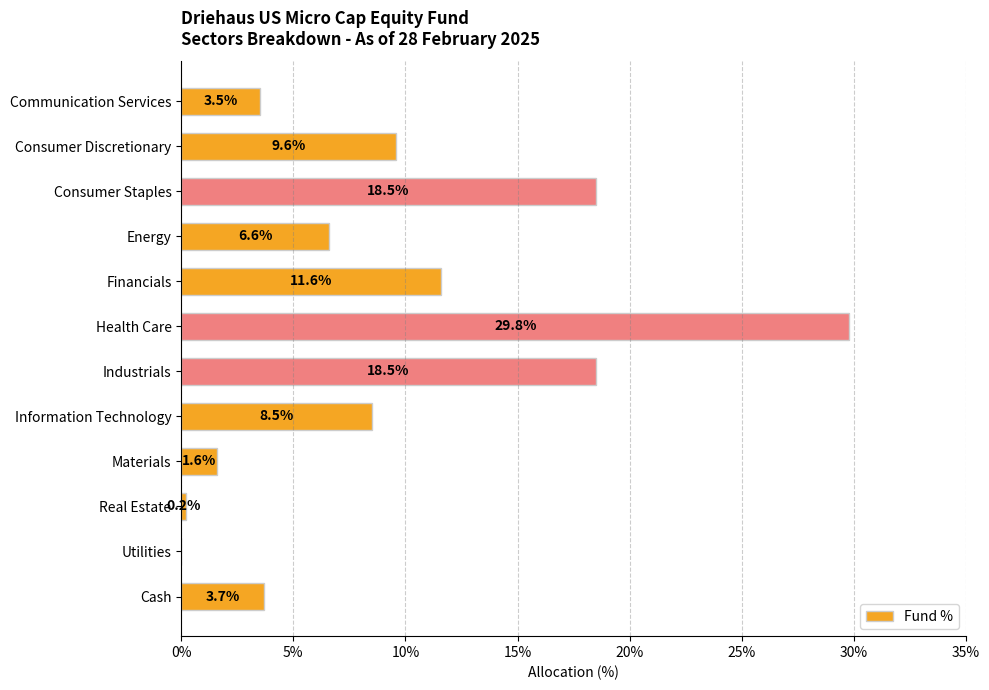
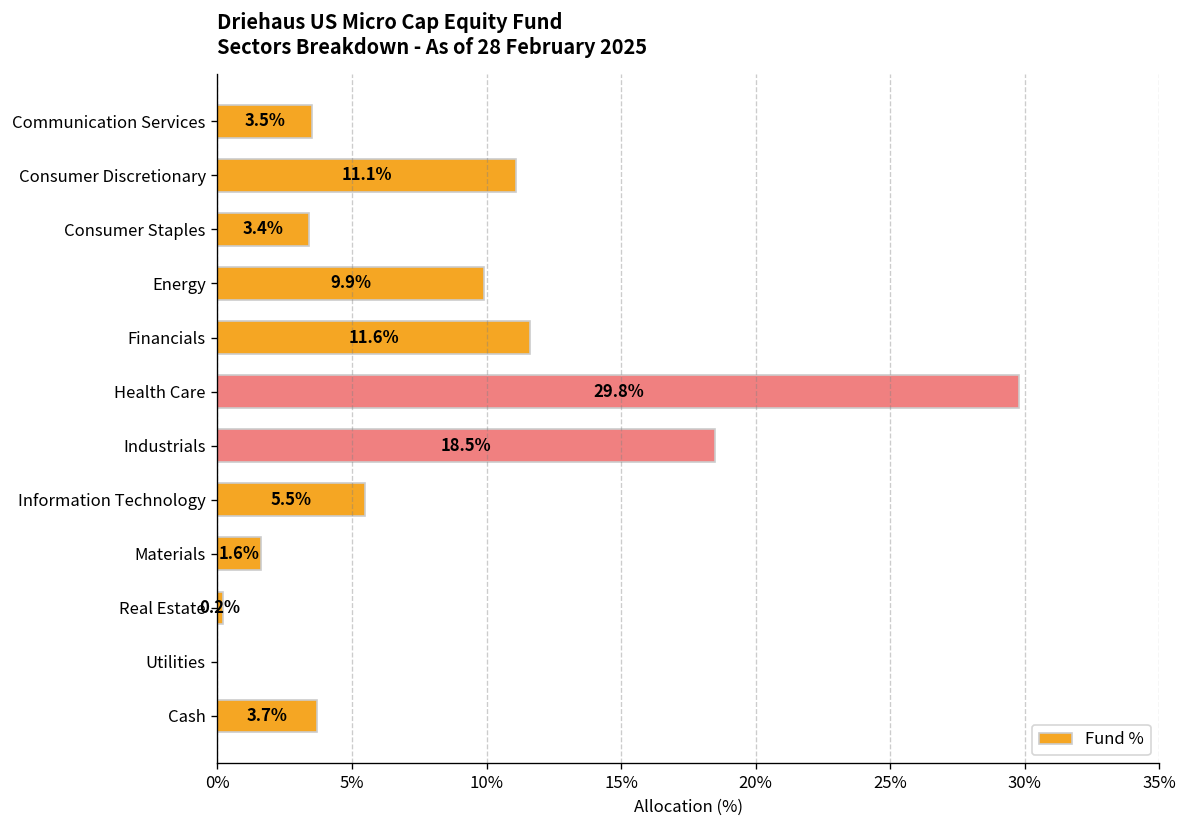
Consumer Discretionary: 9.6% -> 11.1%
Consumer Staples: 18.5% -> 3.4%
Energy: 6.6% -> 9.9%
Information Technology: 8.5% -> 5.5%
